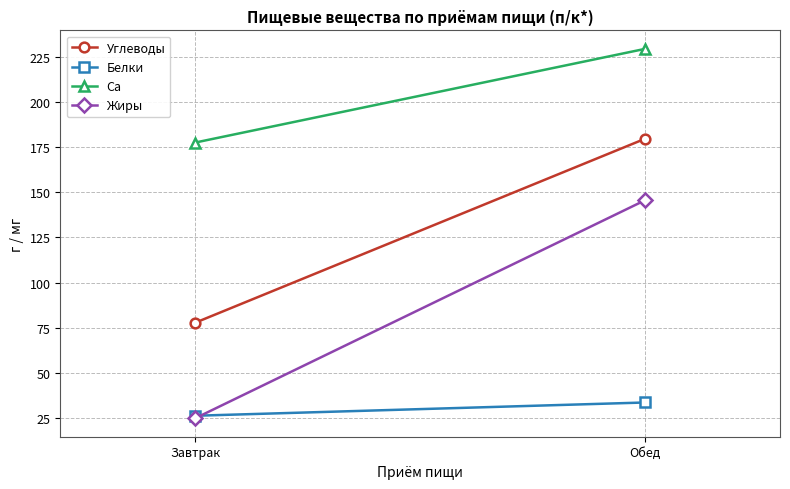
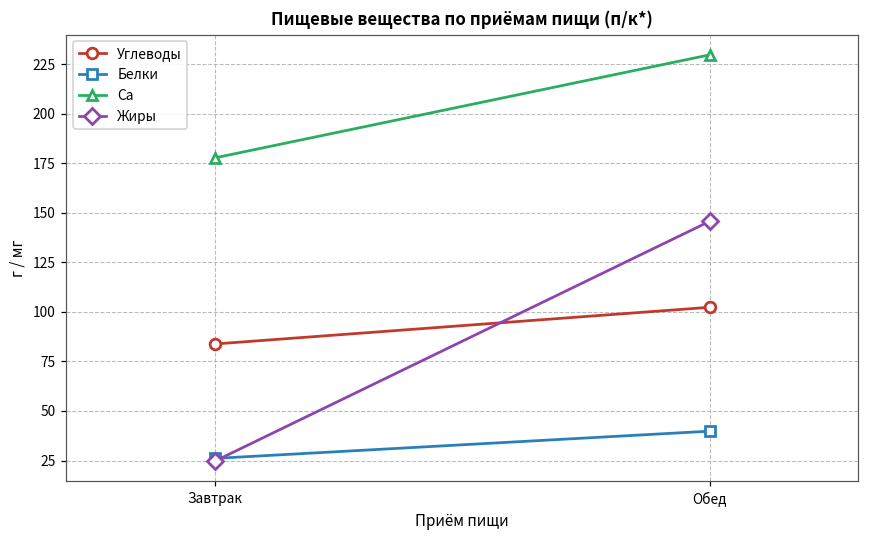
Углеводы, Завтрак: 78 -> 84
Углеводы, Обед: 180 -> 102
Белки, Обед: 33 -> 40
